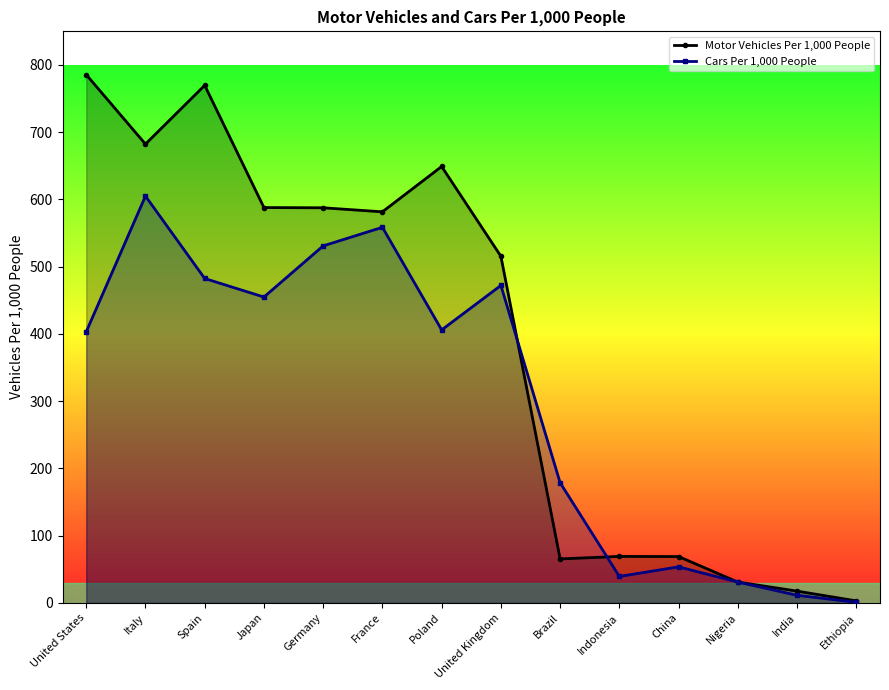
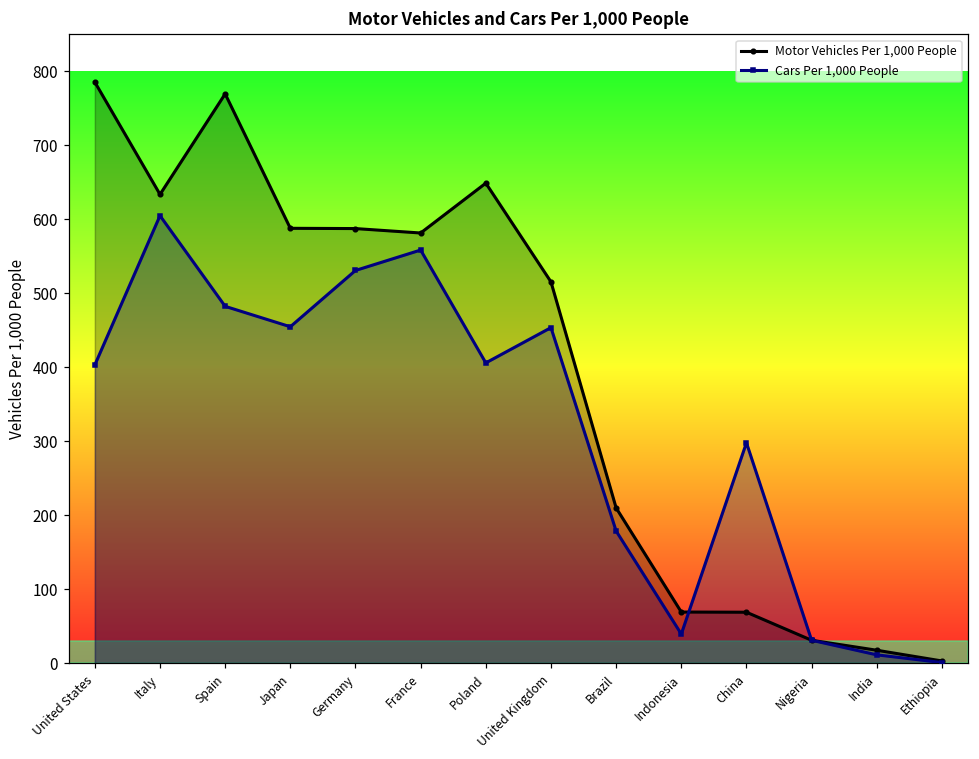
Motor Vehicles Per 1,000 People, Italy: 680 -> 630
Cars Per 1,000 People, United Kingdom: 470 -> 450
Motor Vehicles Per 1,000 People, Brazil: 70 -> 210
Cars Per 1,000 People, China: 50 -> 300
